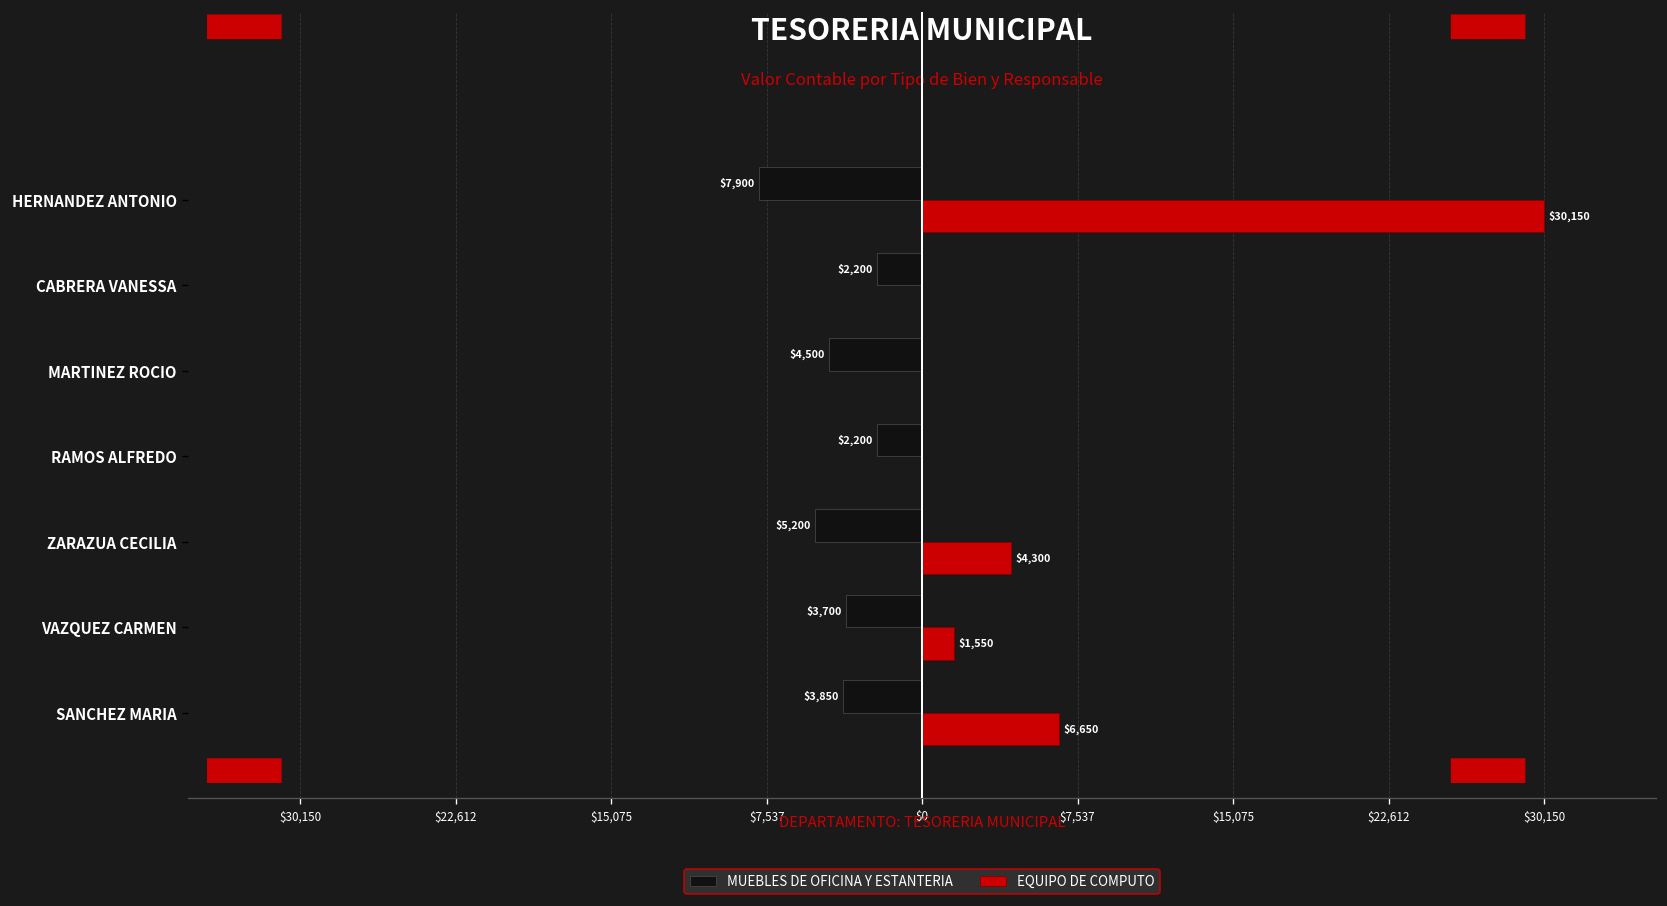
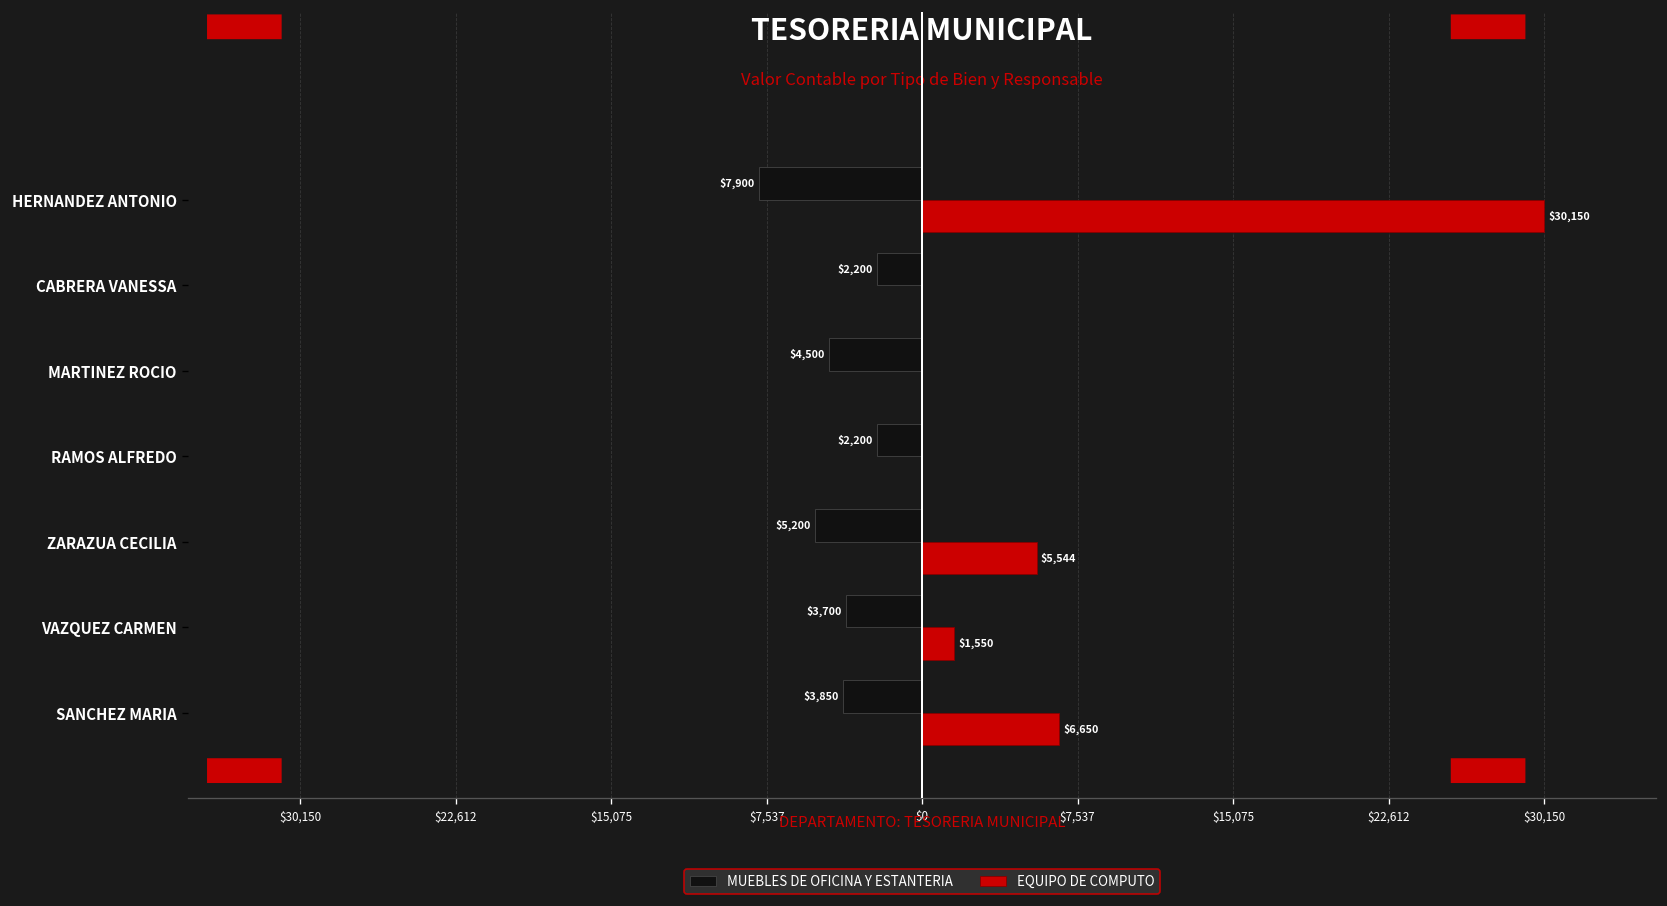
EQUIPO DE COMPUTO, ZARAZUA CECILIA: $4,300 -> $5,544
